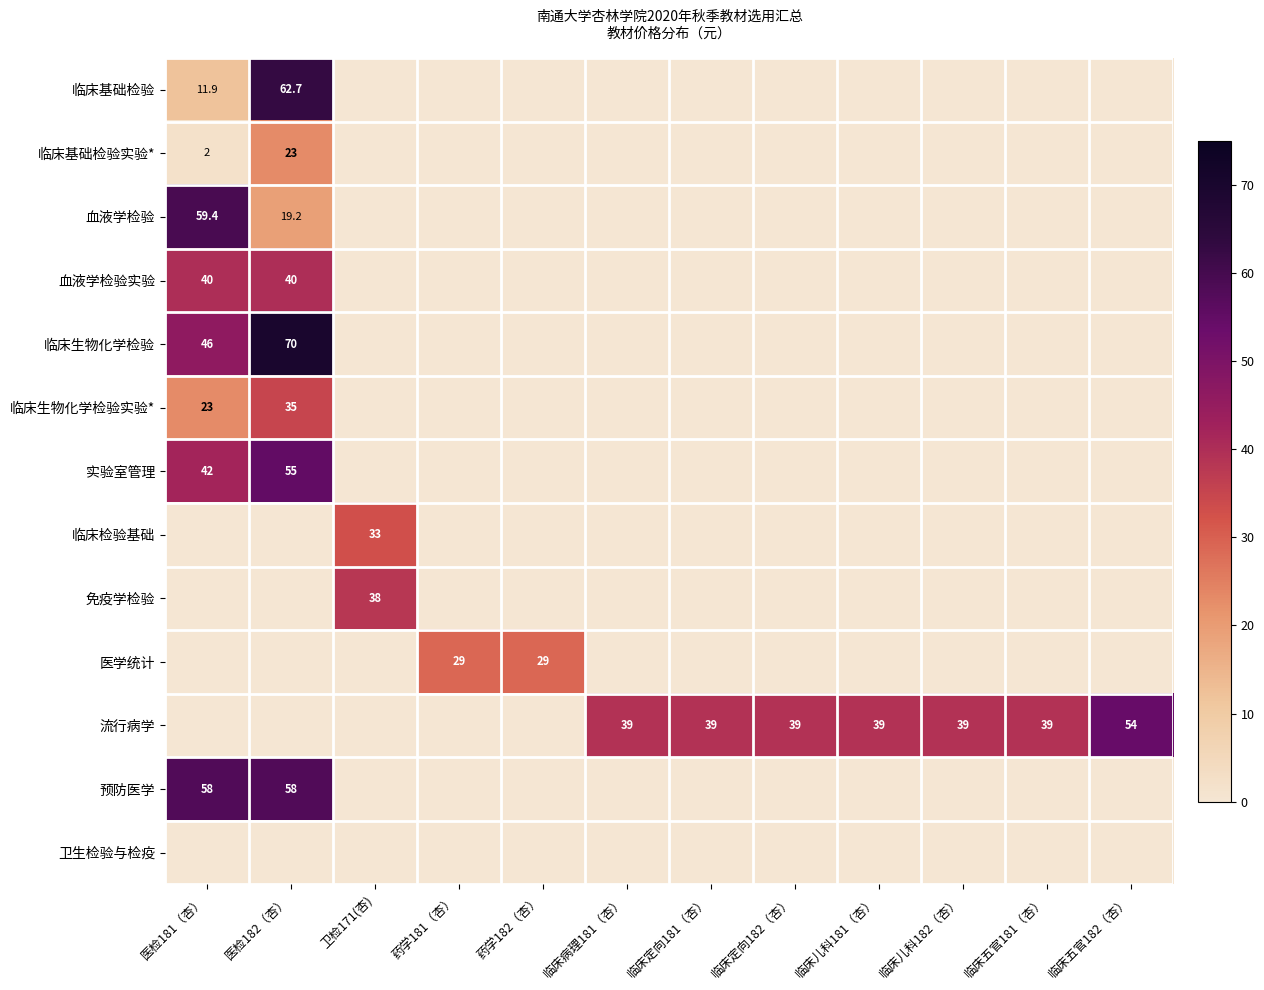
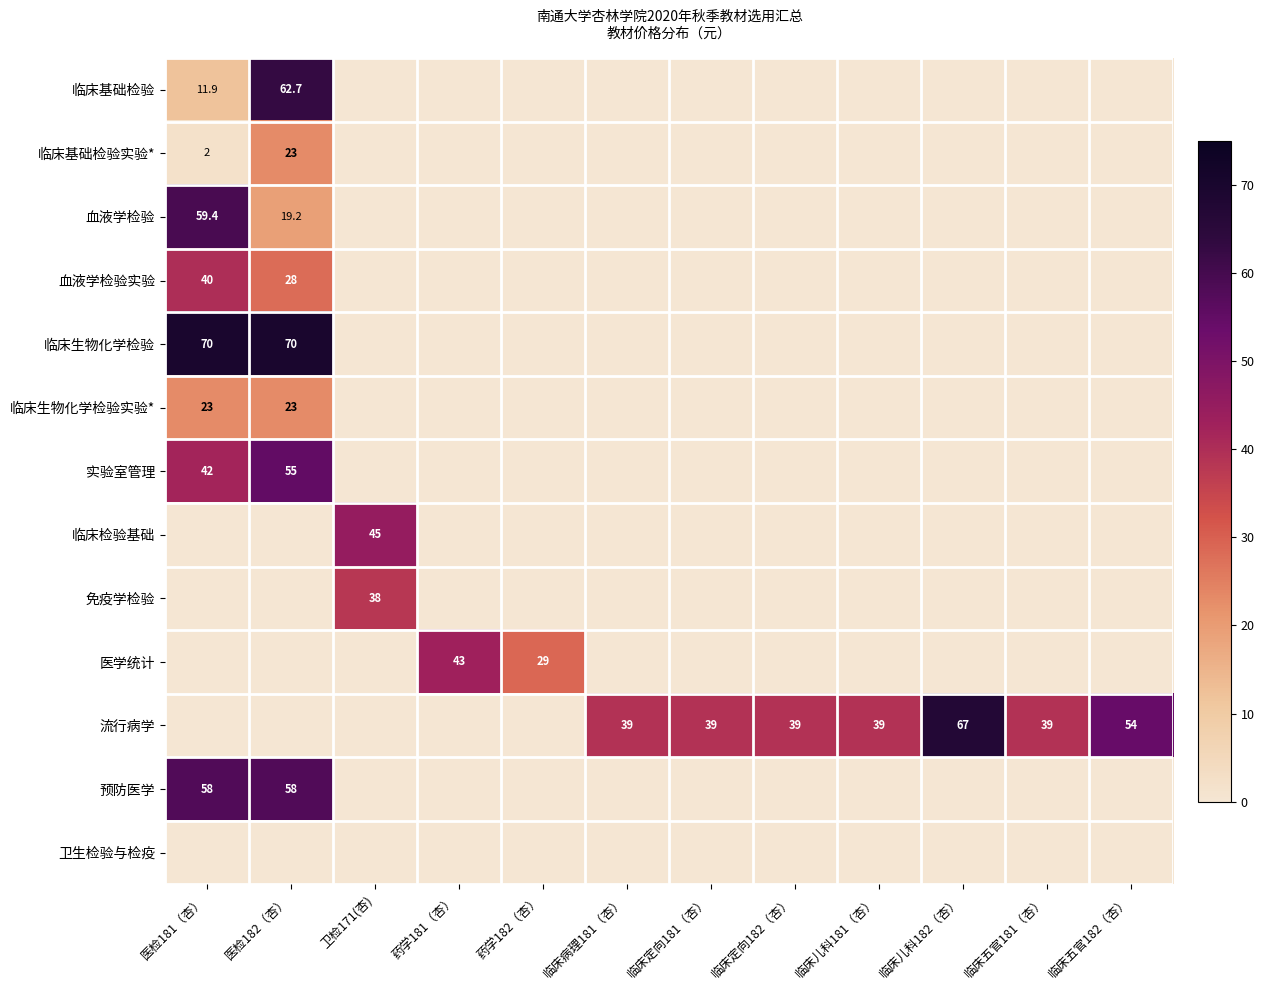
血液学检验实验, 医检182（杏）: 40 -> 28
临床生物化学检验, 医检181（杏）: 46 -> 70
临床生物化学检验实验*, 医检182（杏）: 35 -> 23
临床检验基础, 卫检171(杏): 33 -> 45
医学统计, 药学181（杏）: 29 -> 43
流行病学, 临床儿科182（杏）: 39 -> 67
